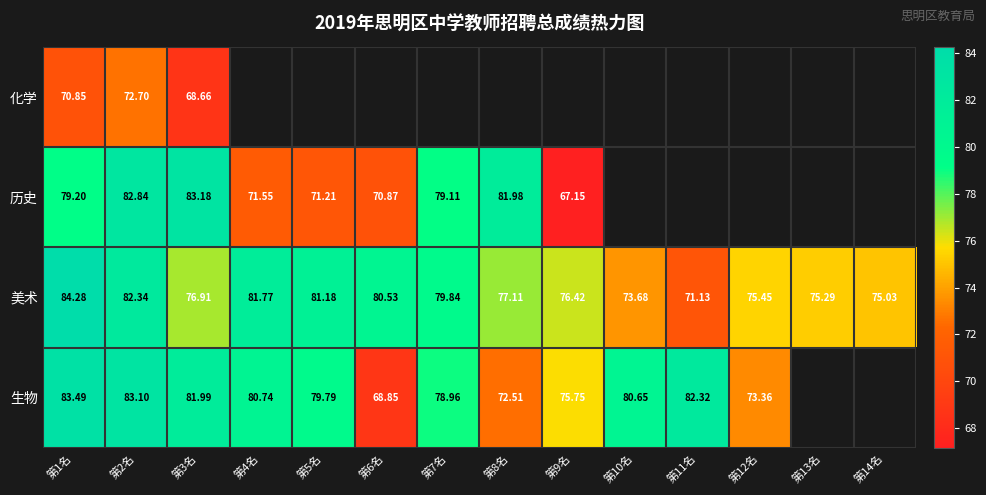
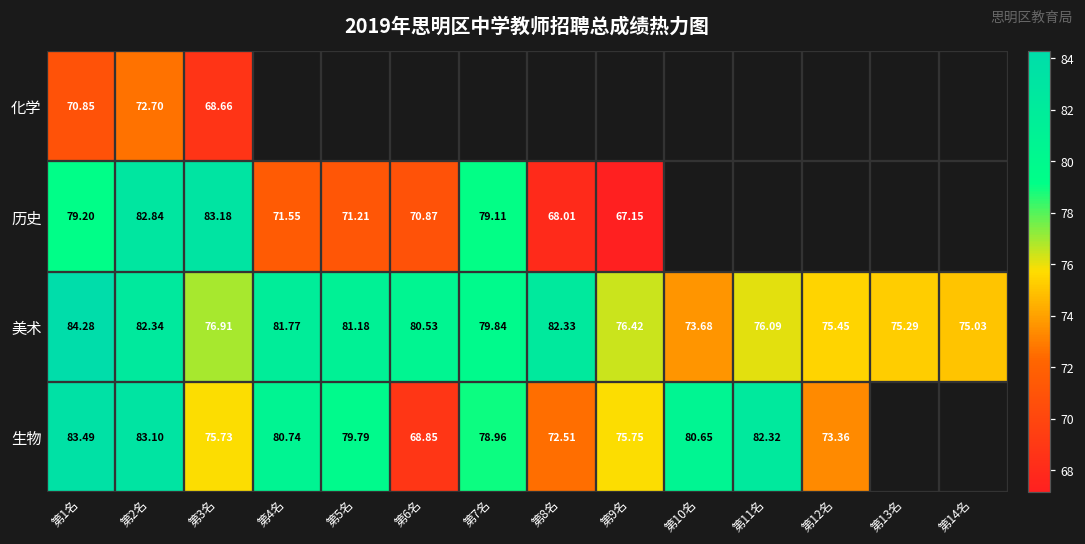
历史, 第8名: 81.98 -> 68.01
美术, 第8名: 77.11 -> 82.33
美术, 第11名: 71.13 -> 76.09
生物, 第3名: 81.99 -> 75.73
